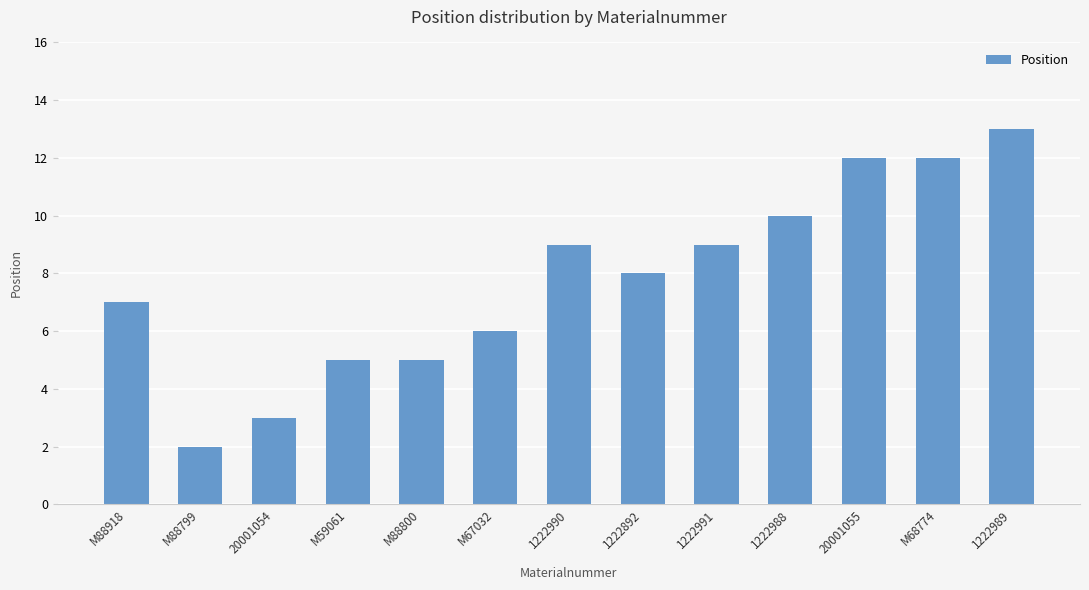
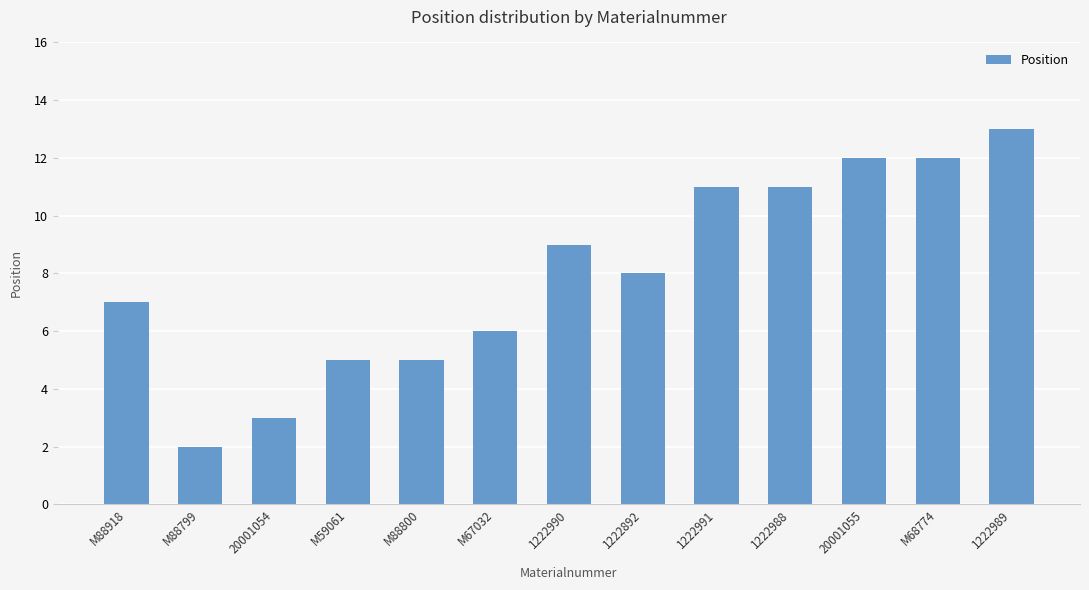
1222991: 9 -> 11
1222988: 10 -> 11
